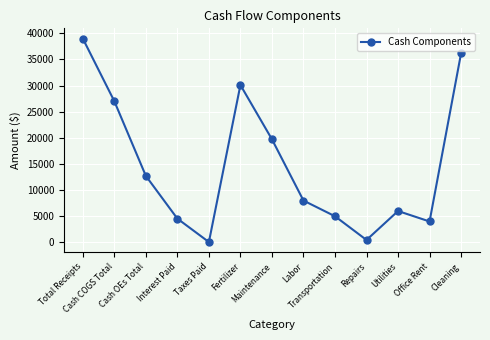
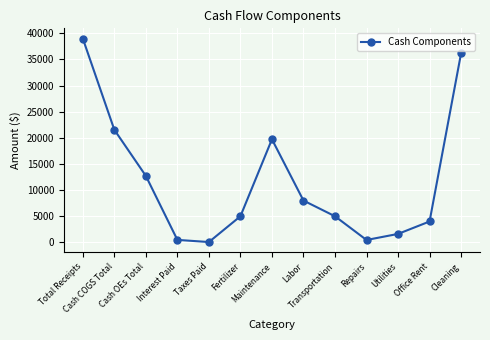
Cash COGS Total: 27000 -> 22000
Interest Paid: 5000 -> 0
Fertilizer: 30000 -> 5000
Utilities: 6000 -> 2000
